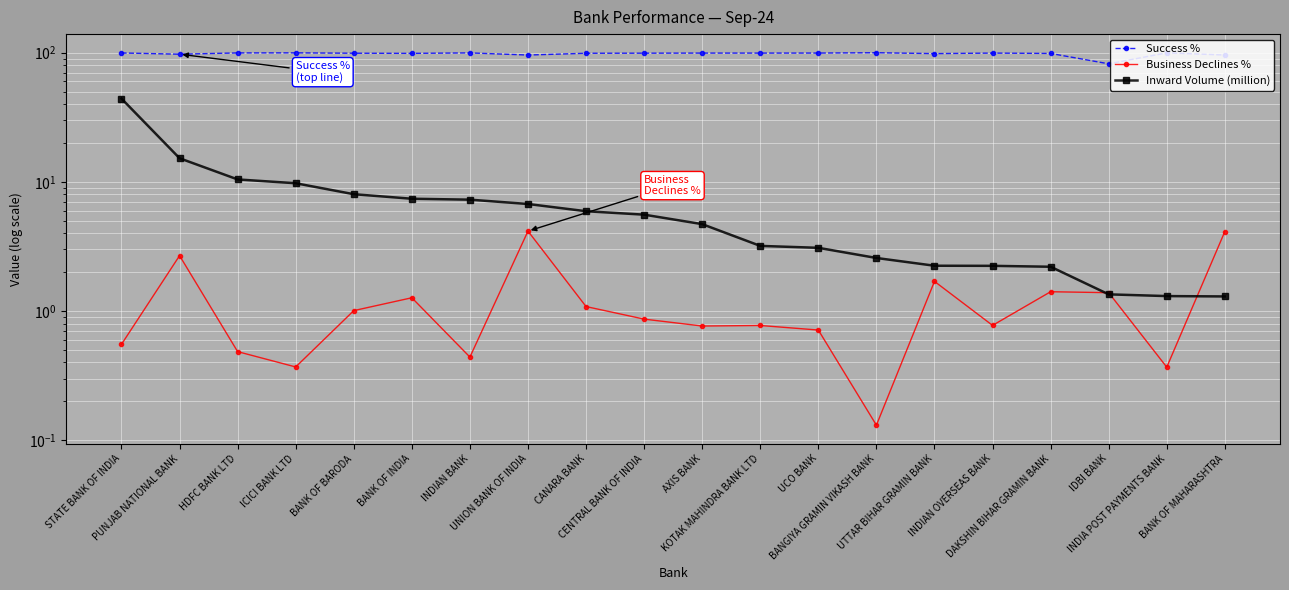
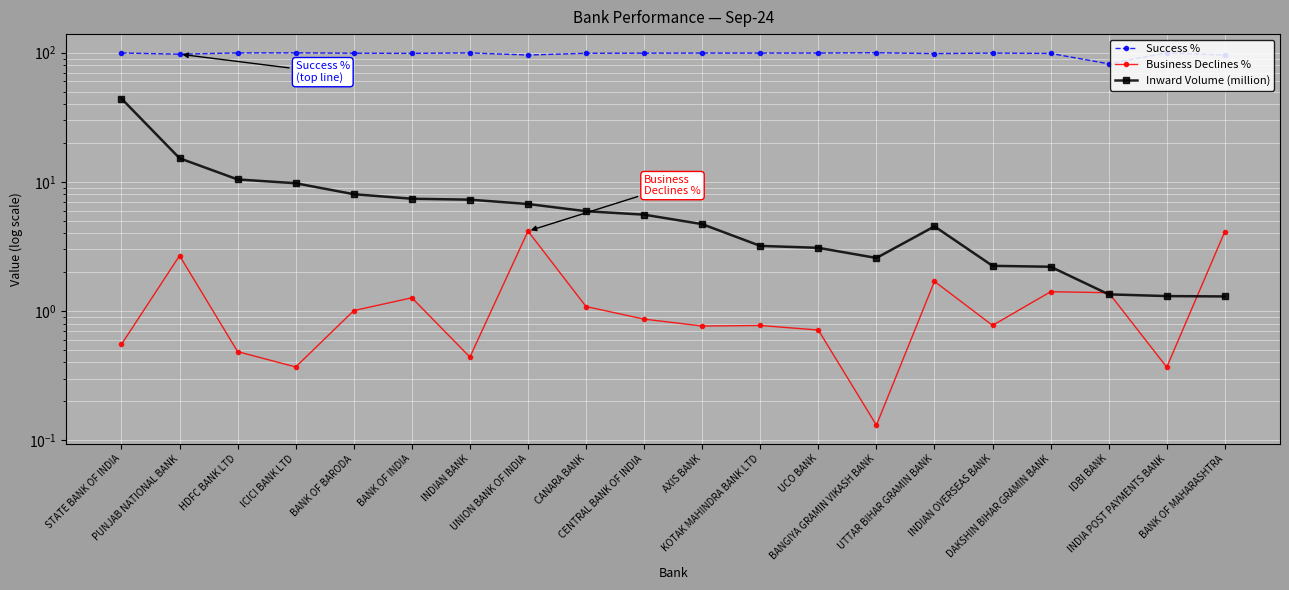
Inward Volume (million), UTTAR BIHAR GRAMIN BANK: 2.2 -> 4.5
